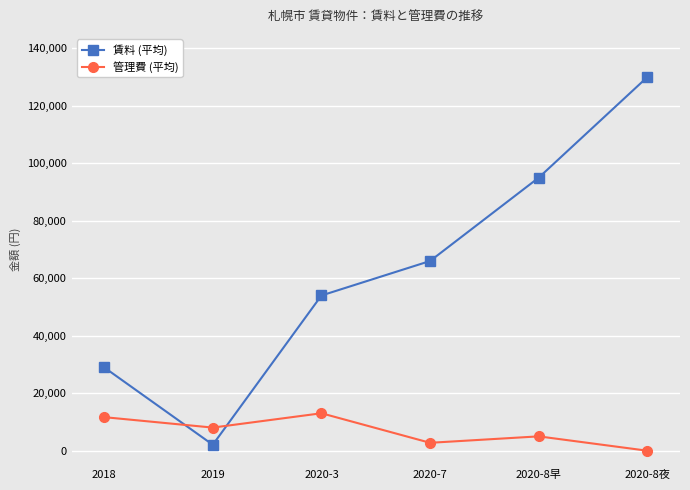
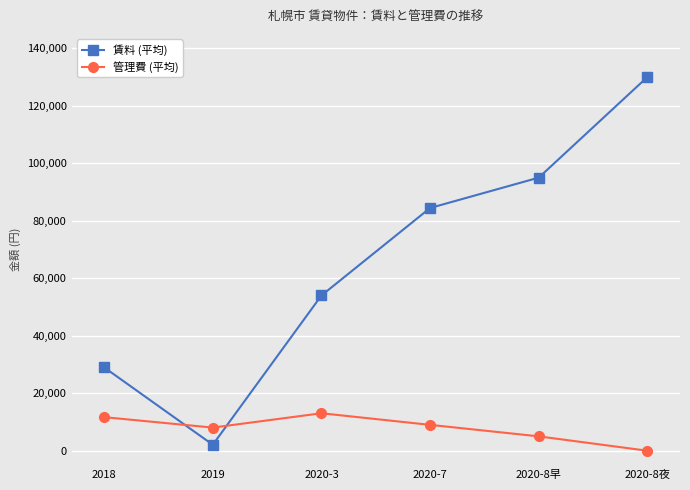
賃料 (平均), 2020-7: 66,000 -> 84,000
管理費 (平均), 2020-7: 3,000 -> 9,000
